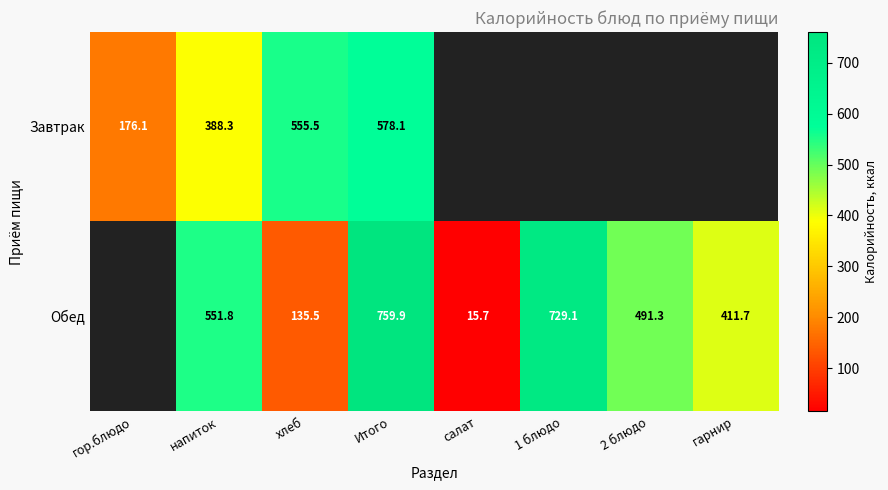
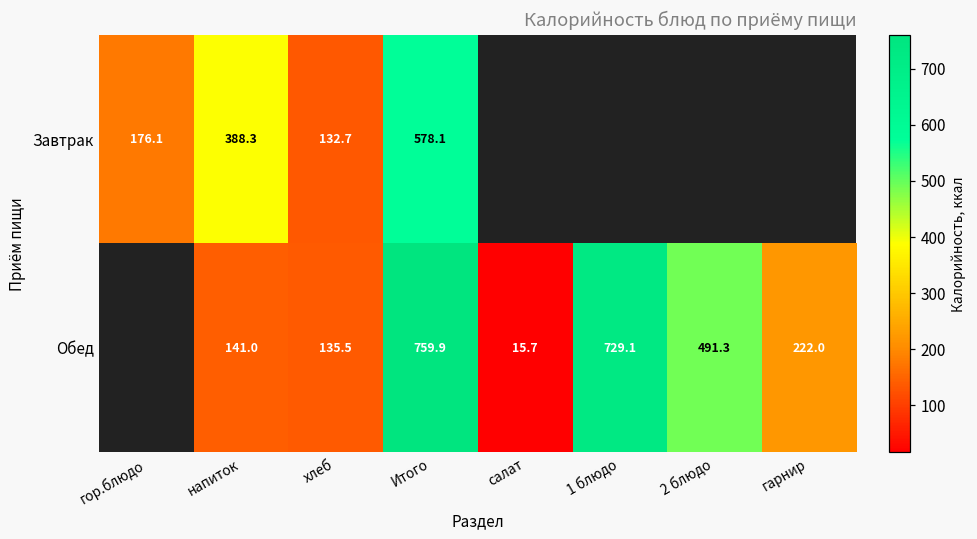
Завтрак, хлеб: 555.5 -> 132.7
Обед, напиток: 551.8 -> 141.0
Обед, гарнир: 411.7 -> 222.0
